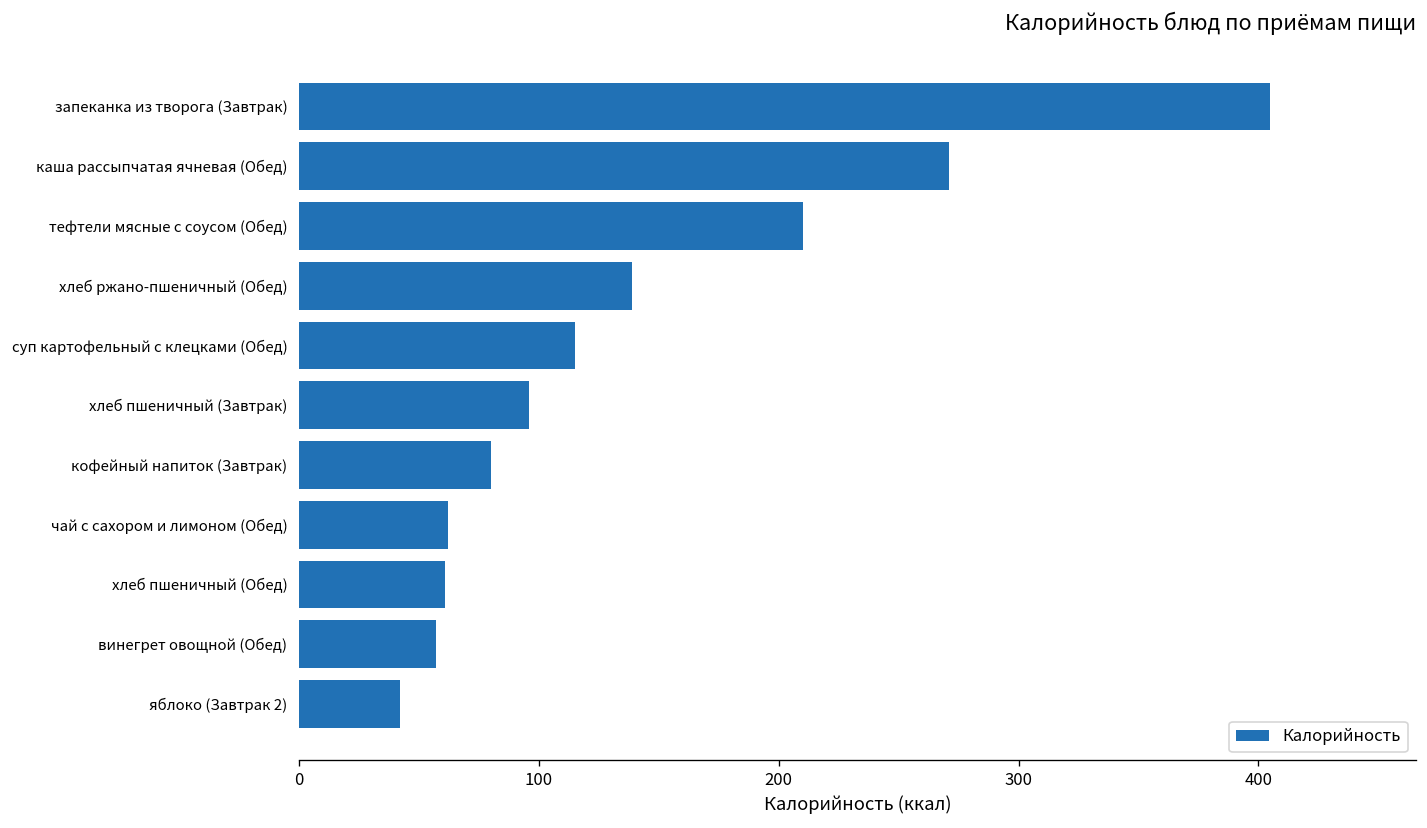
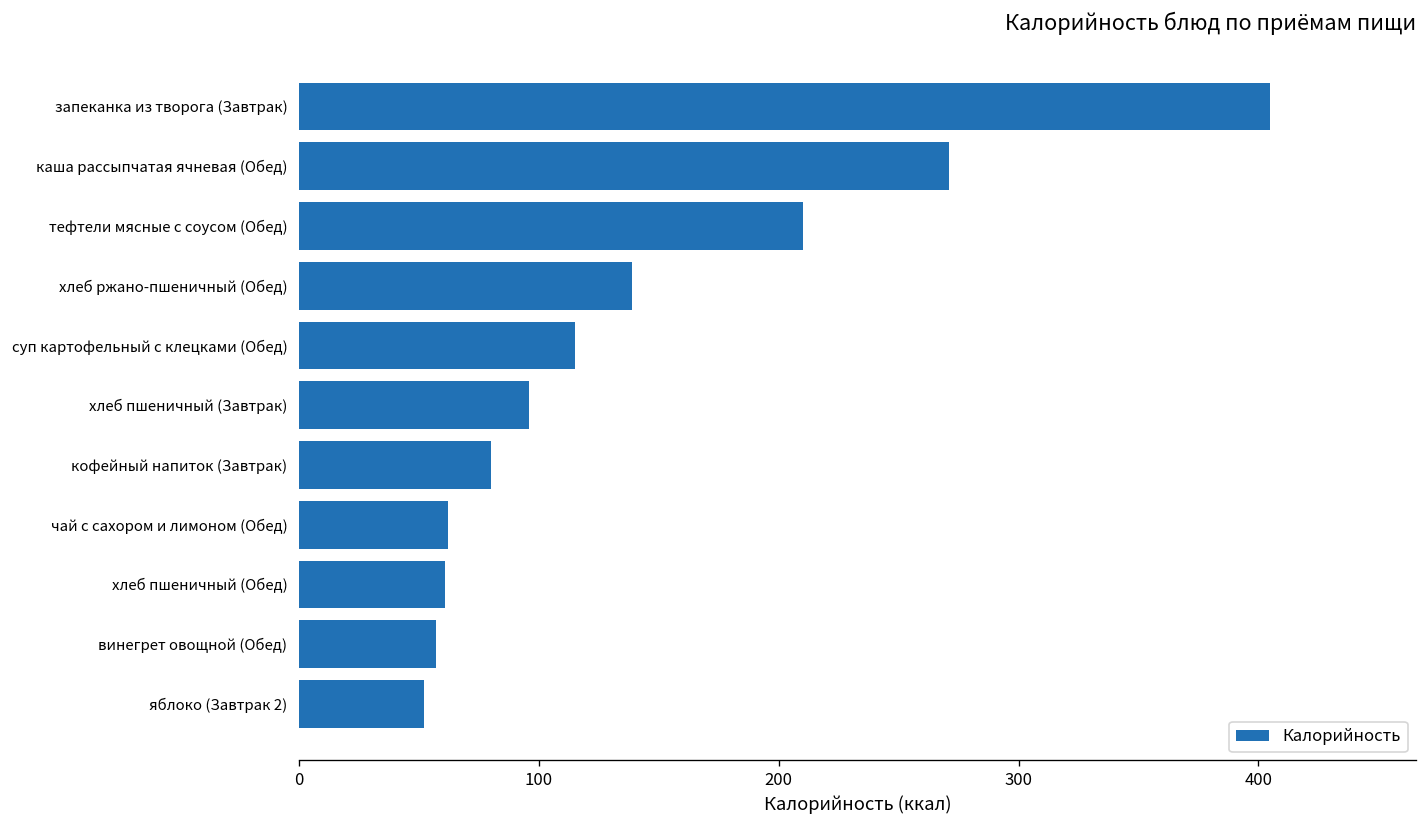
яблоко (Завтрак 2): 42 -> 52
